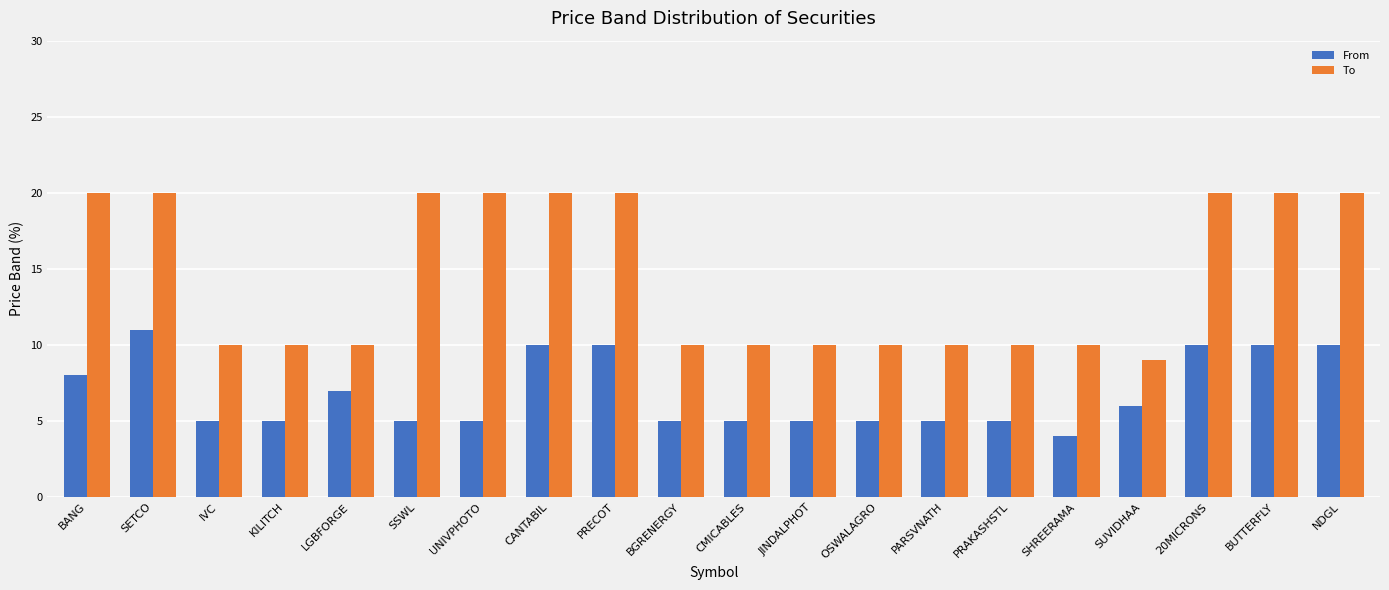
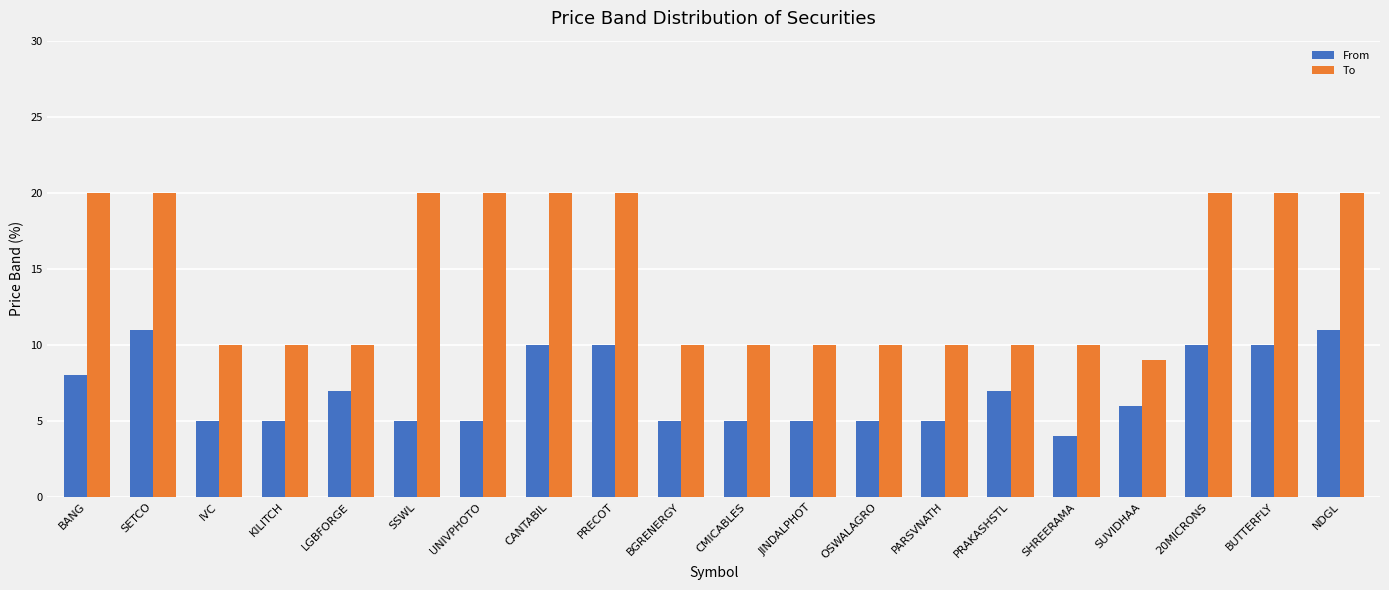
From, PRAKASHSTL: 5 -> 7
From, NDGL: 10 -> 11
